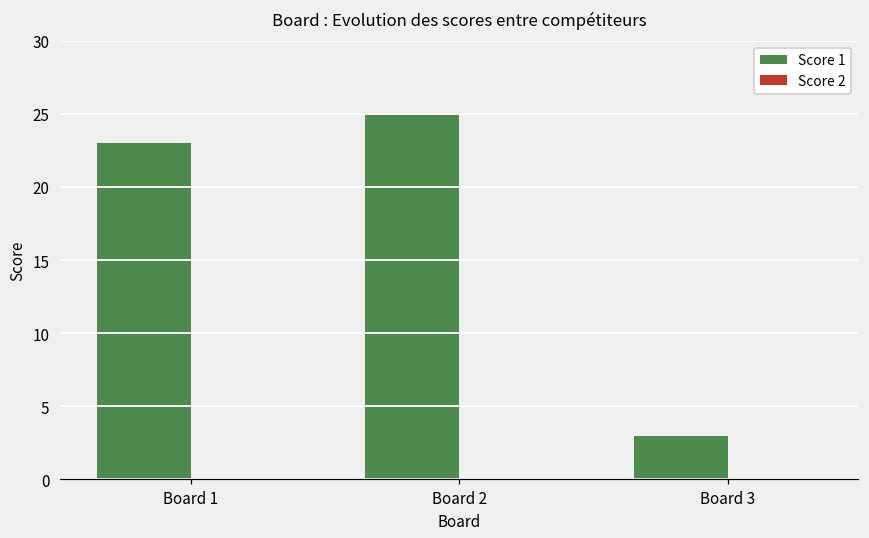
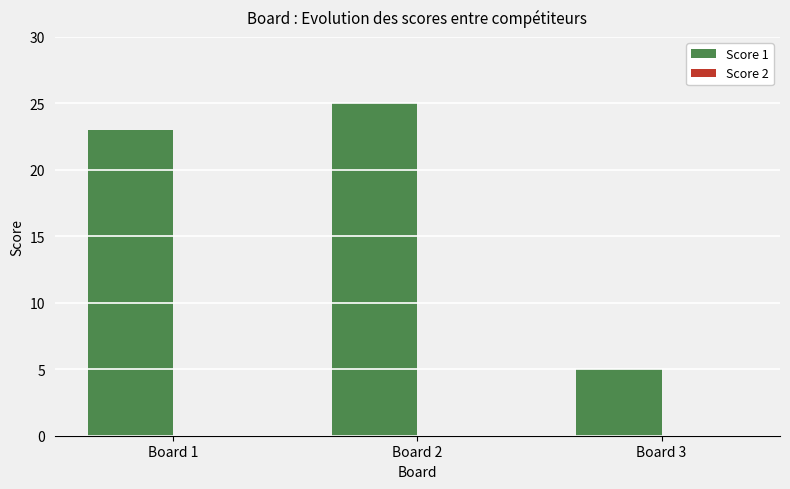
Score 1, Board 3: 3 -> 5
